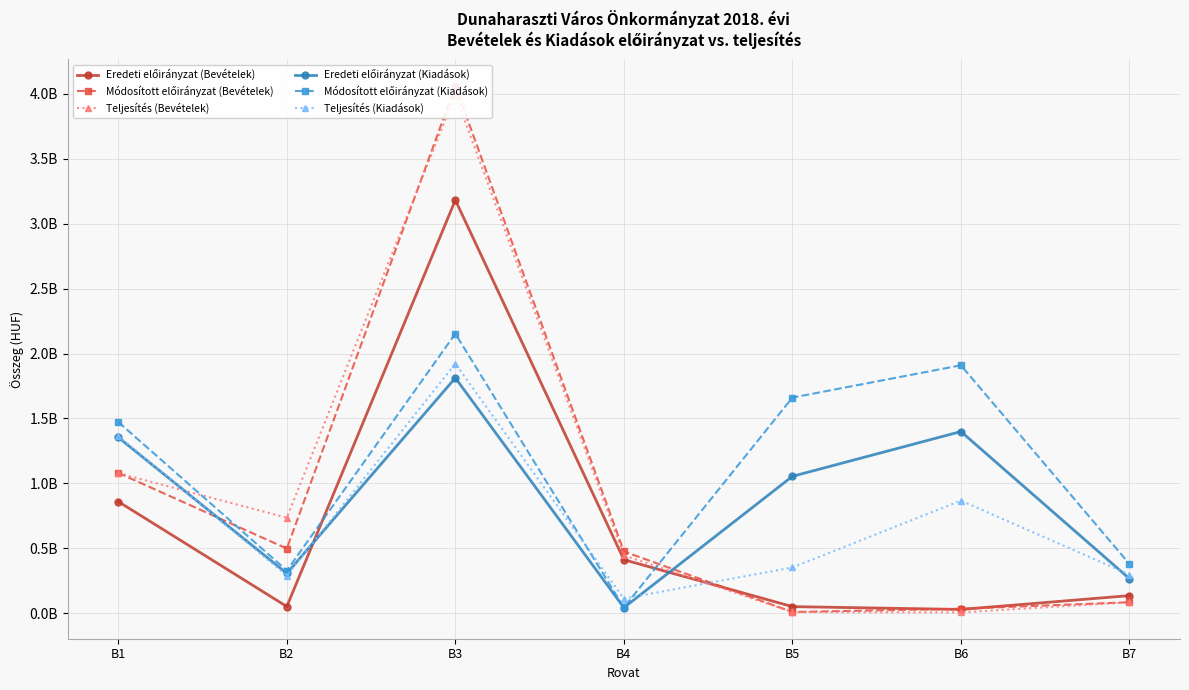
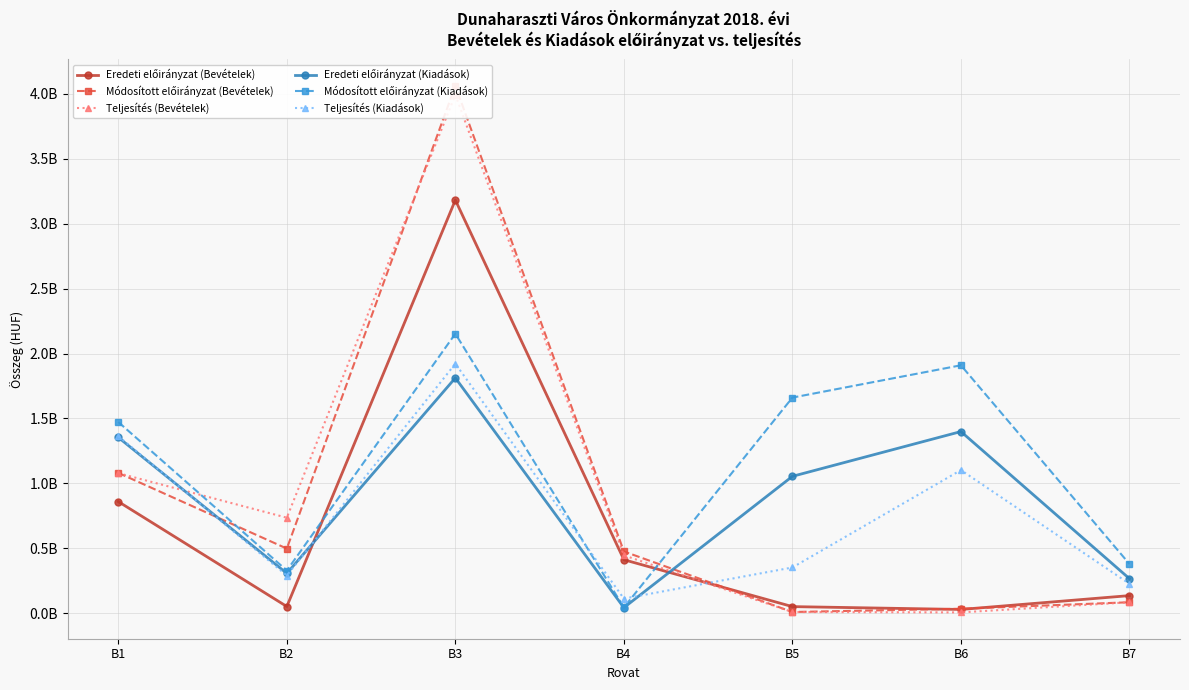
Teljesítés (Kiadások), B6: 870000000 -> 1100000000
Teljesítés (Kiadások), B7: 300000000 -> 230000000
